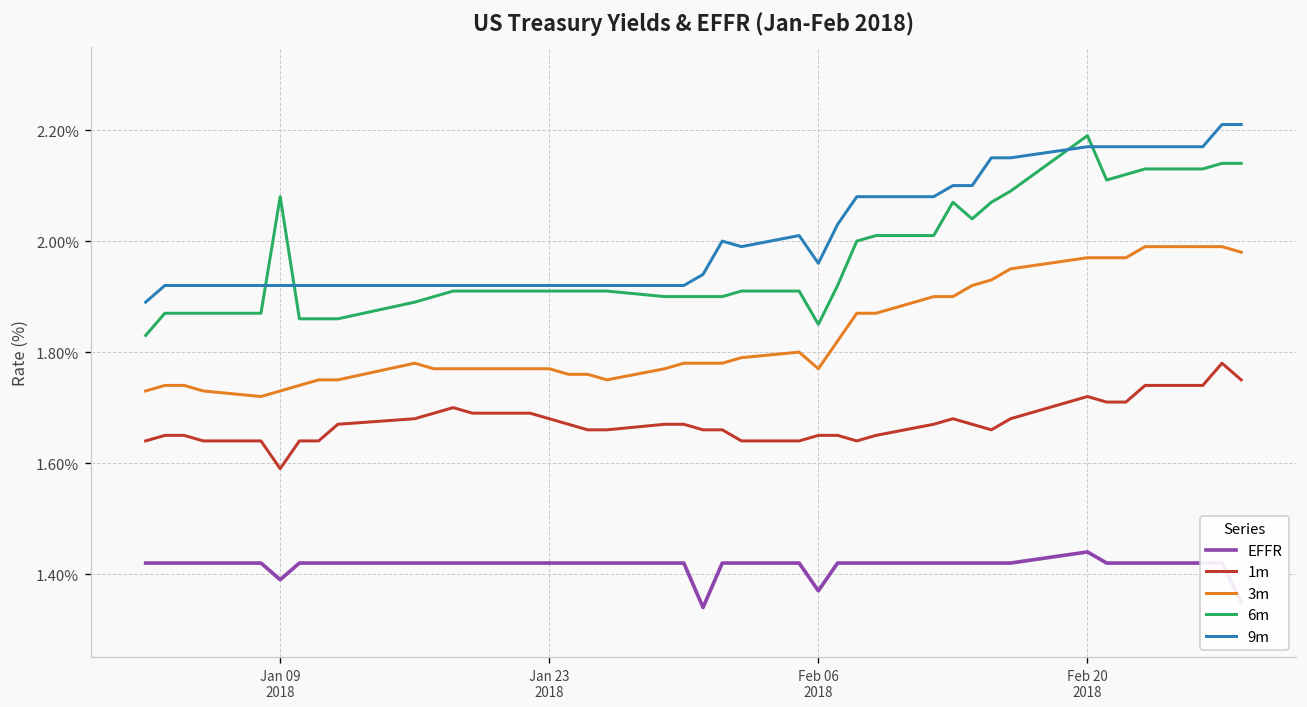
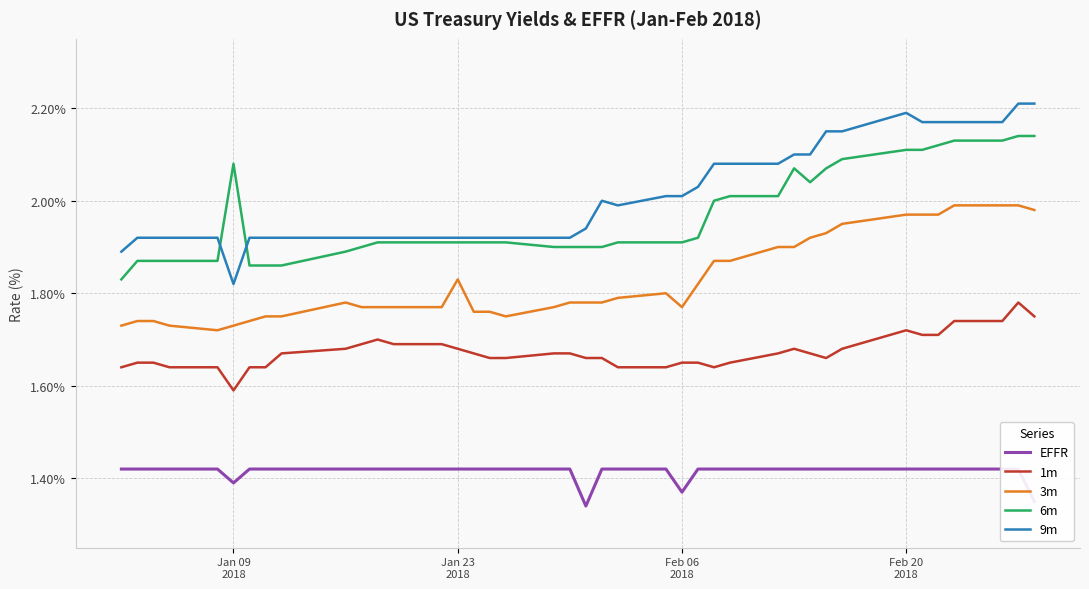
9m, Jan 09 2018: 1.92% -> 1.82%
3m, Jan 23 2018: 1.77% -> 1.83%
6m, Feb 06 2018: 1.85% -> 1.91%
9m, Feb 06 2018: 1.96% -> 2.01%
EFFR, Feb 20 2018: 1.44% -> 1.42%
6m, Feb 20 2018: 2.19% -> 2.11%
9m, Feb 20 2018: 2.17% -> 2.19%
